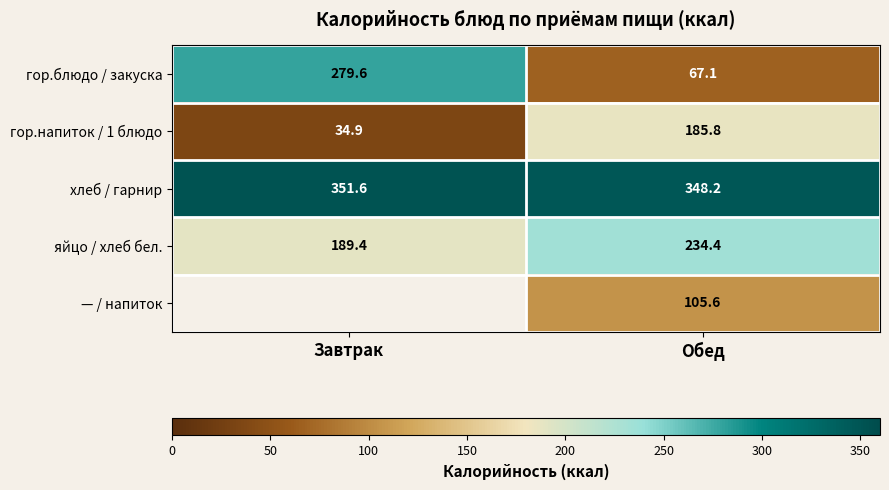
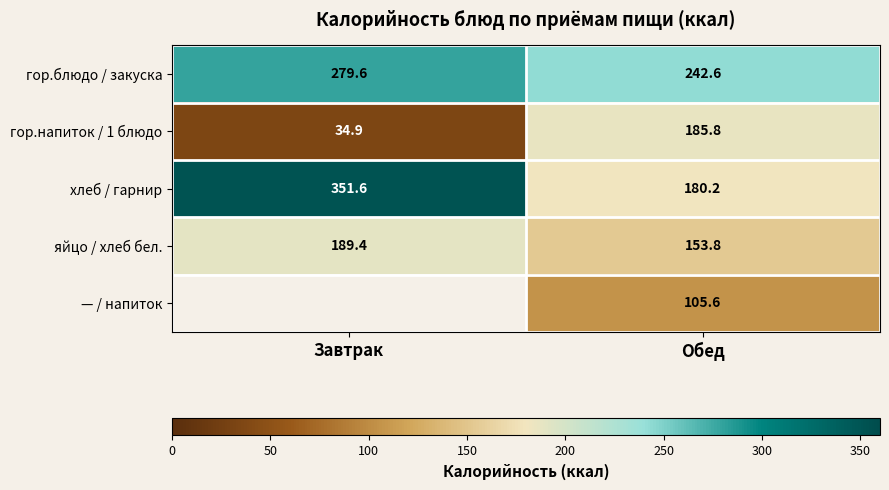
гор.блюдо / закуска, Обед: 67.1 -> 242.6
хлеб / гарнир, Обед: 348.2 -> 180.2
яйцо / хлеб бел., Обед: 234.4 -> 153.8
